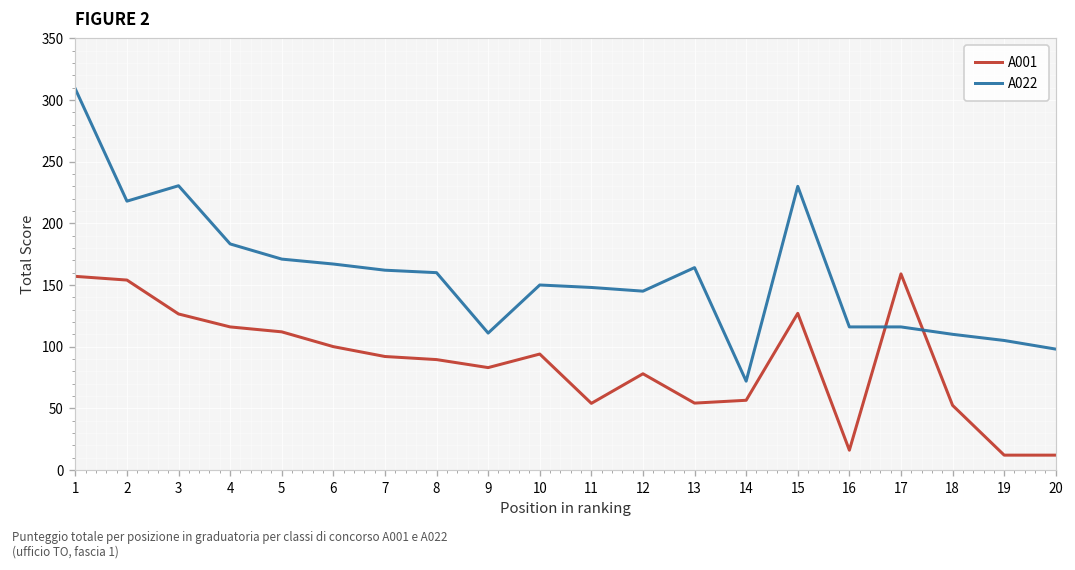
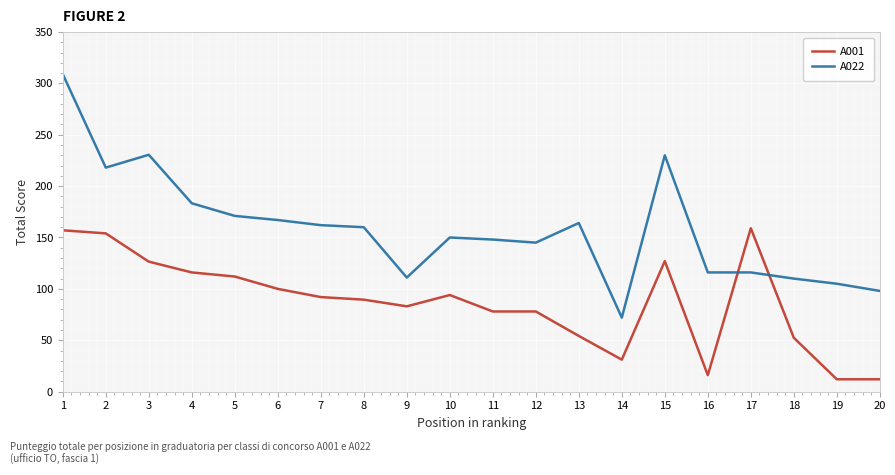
A001, 11: 54 -> 78
A001, 14: 57 -> 31
